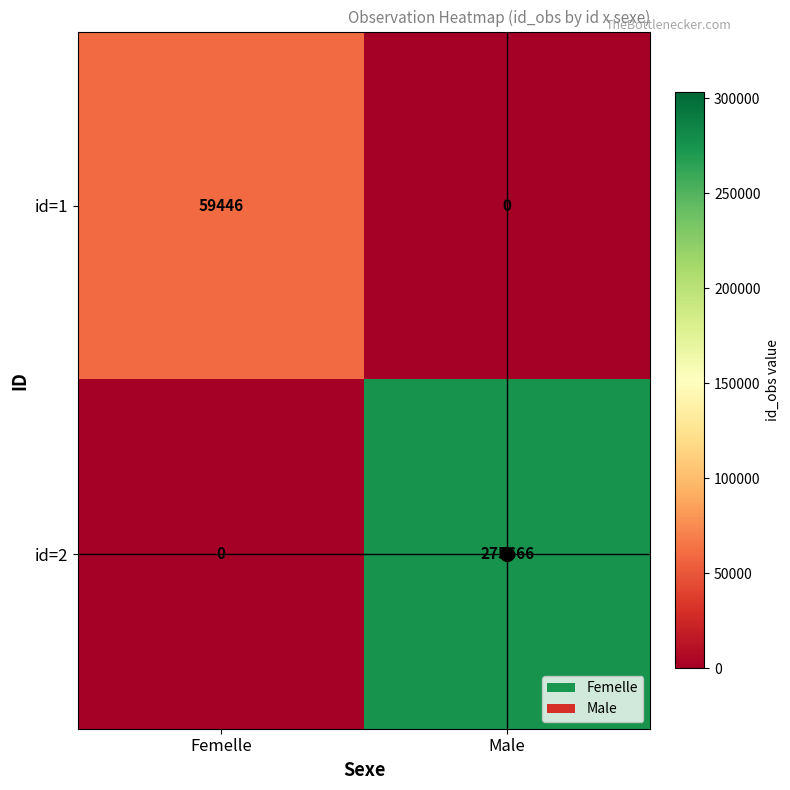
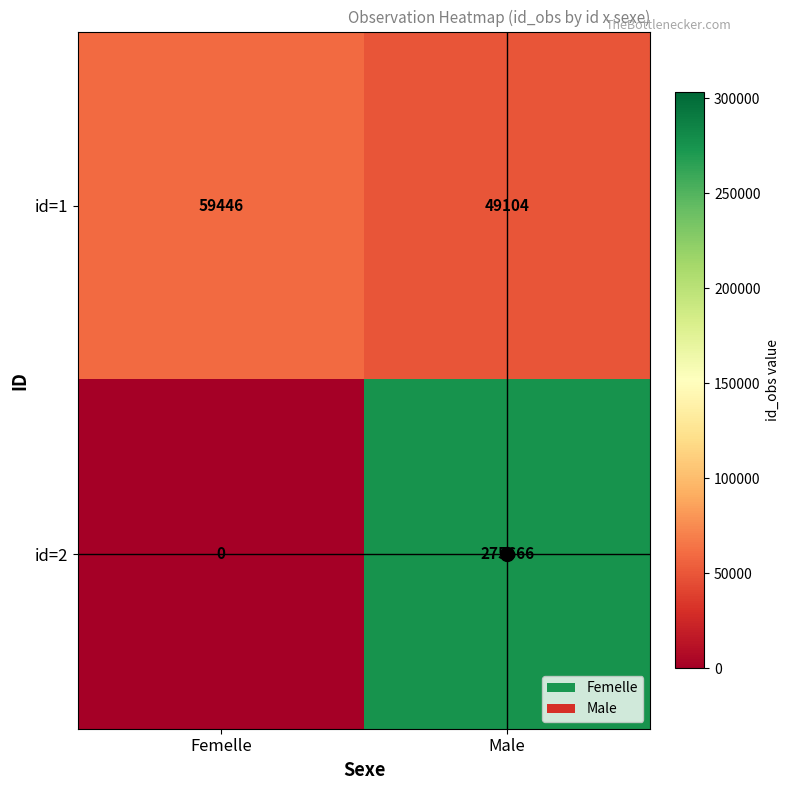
id=1, Male: 0 -> 49104
